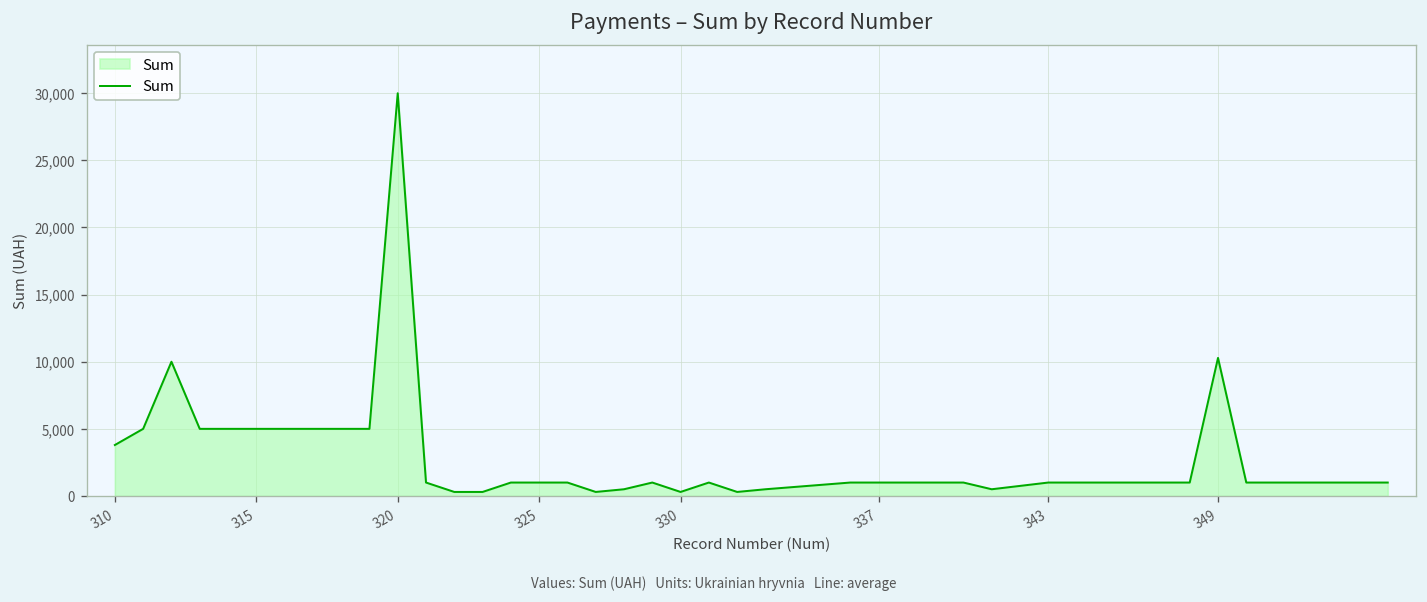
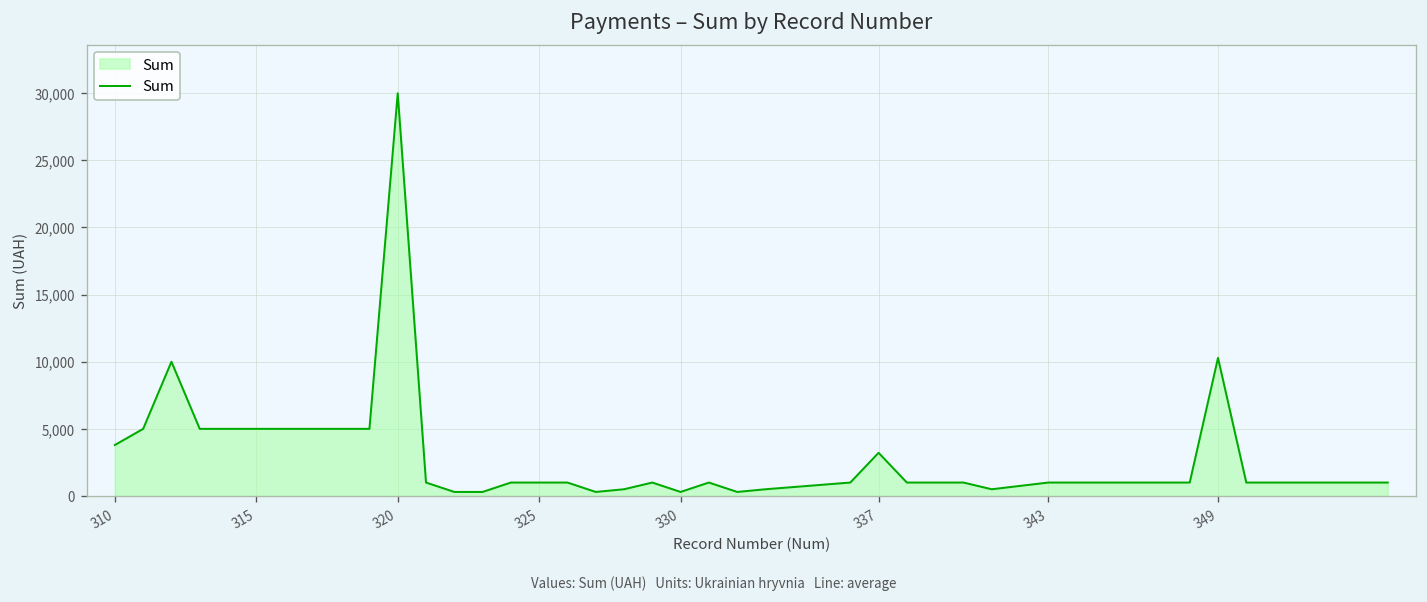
337: 1,000 -> 3,200
